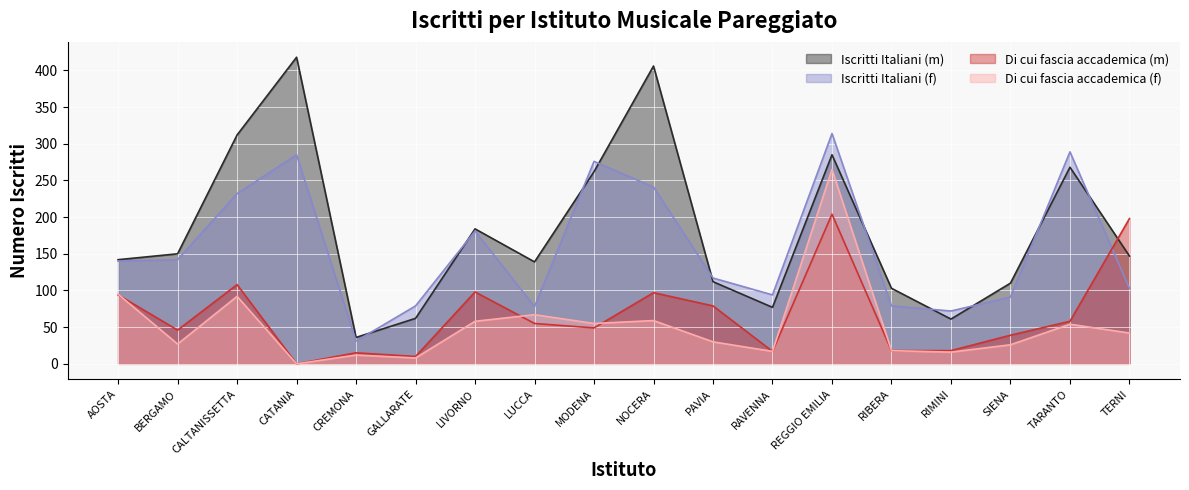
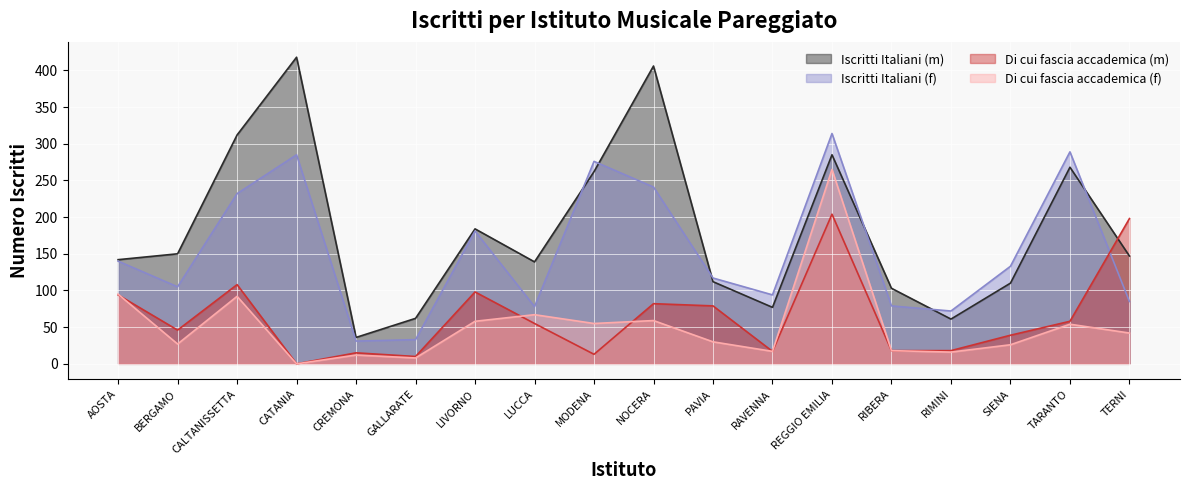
Iscritti Italiani (f), BERGAMO: 140 -> 110
Iscritti Italiani (f), GALLARATE: 80 -> 30
Di cui fascia accademica (m), MODENA: 50 -> 10
Di cui fascia accademica (m), NOCERA: 100 -> 80
Iscritti Italiani (f), SIENA: 90 -> 130
Iscritti Italiani (f), TERNI: 100 -> 90
